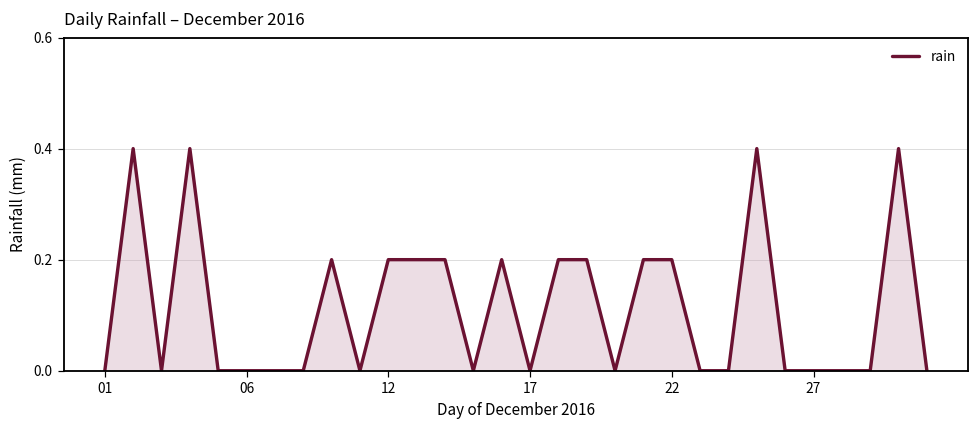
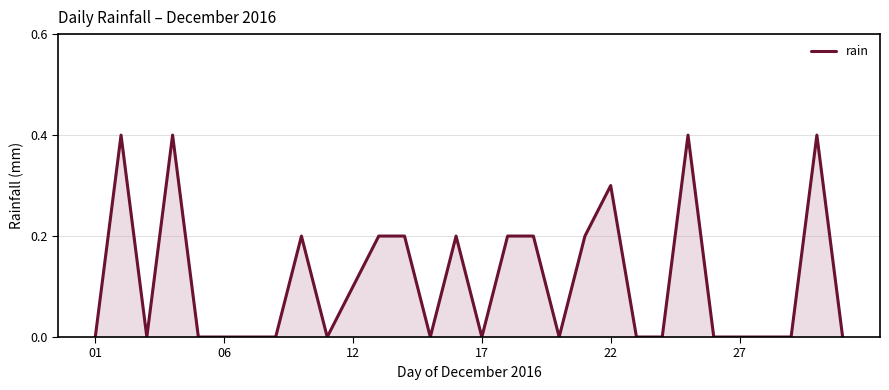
12: 0.2 -> 0.1
22: 0.2 -> 0.3
